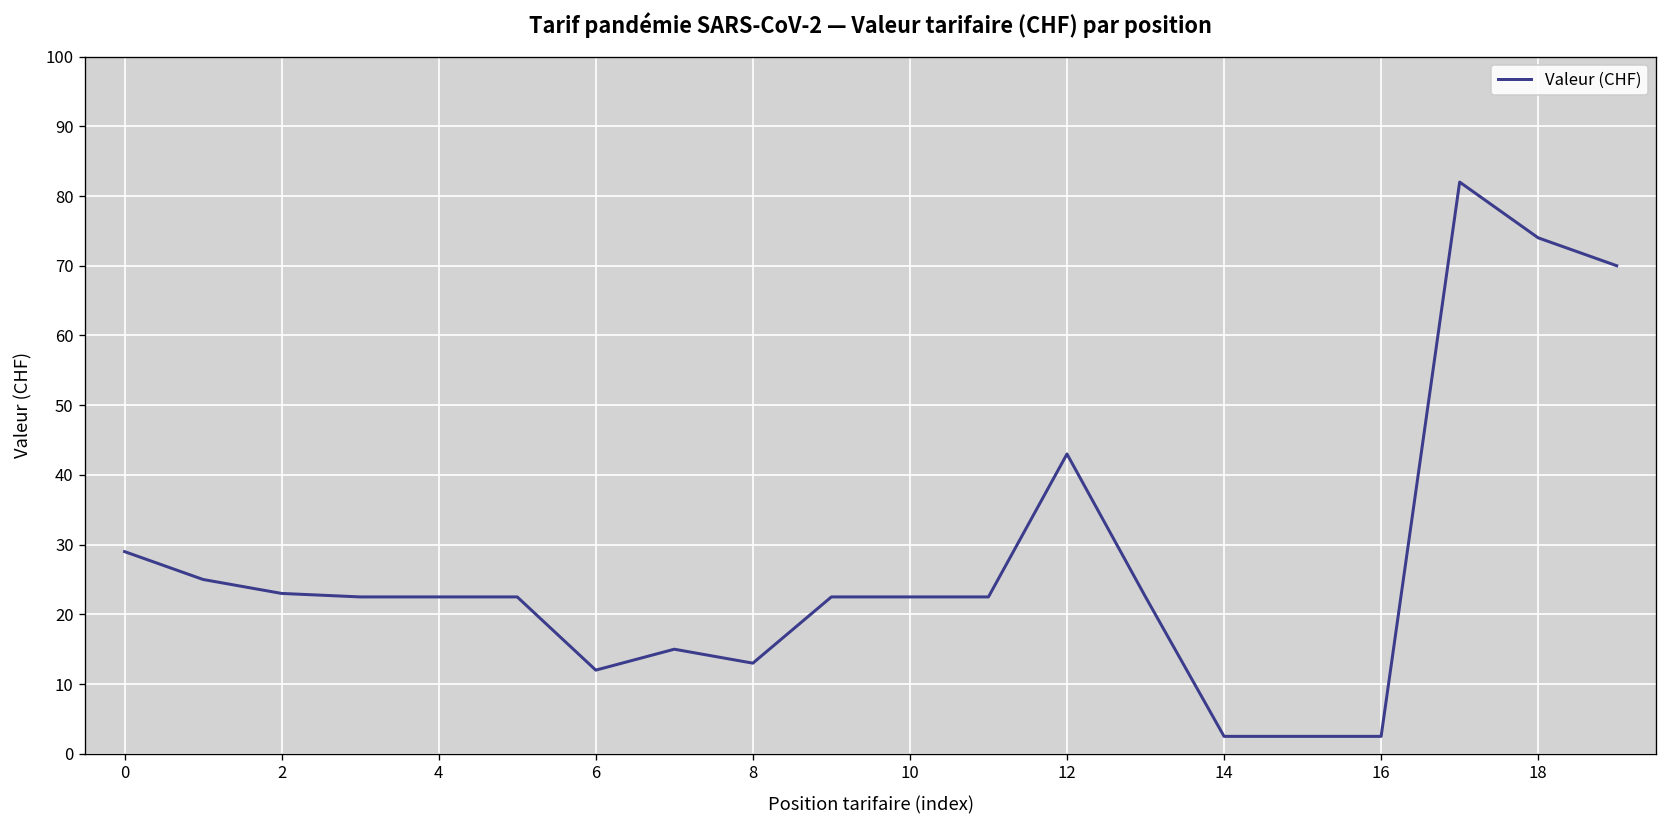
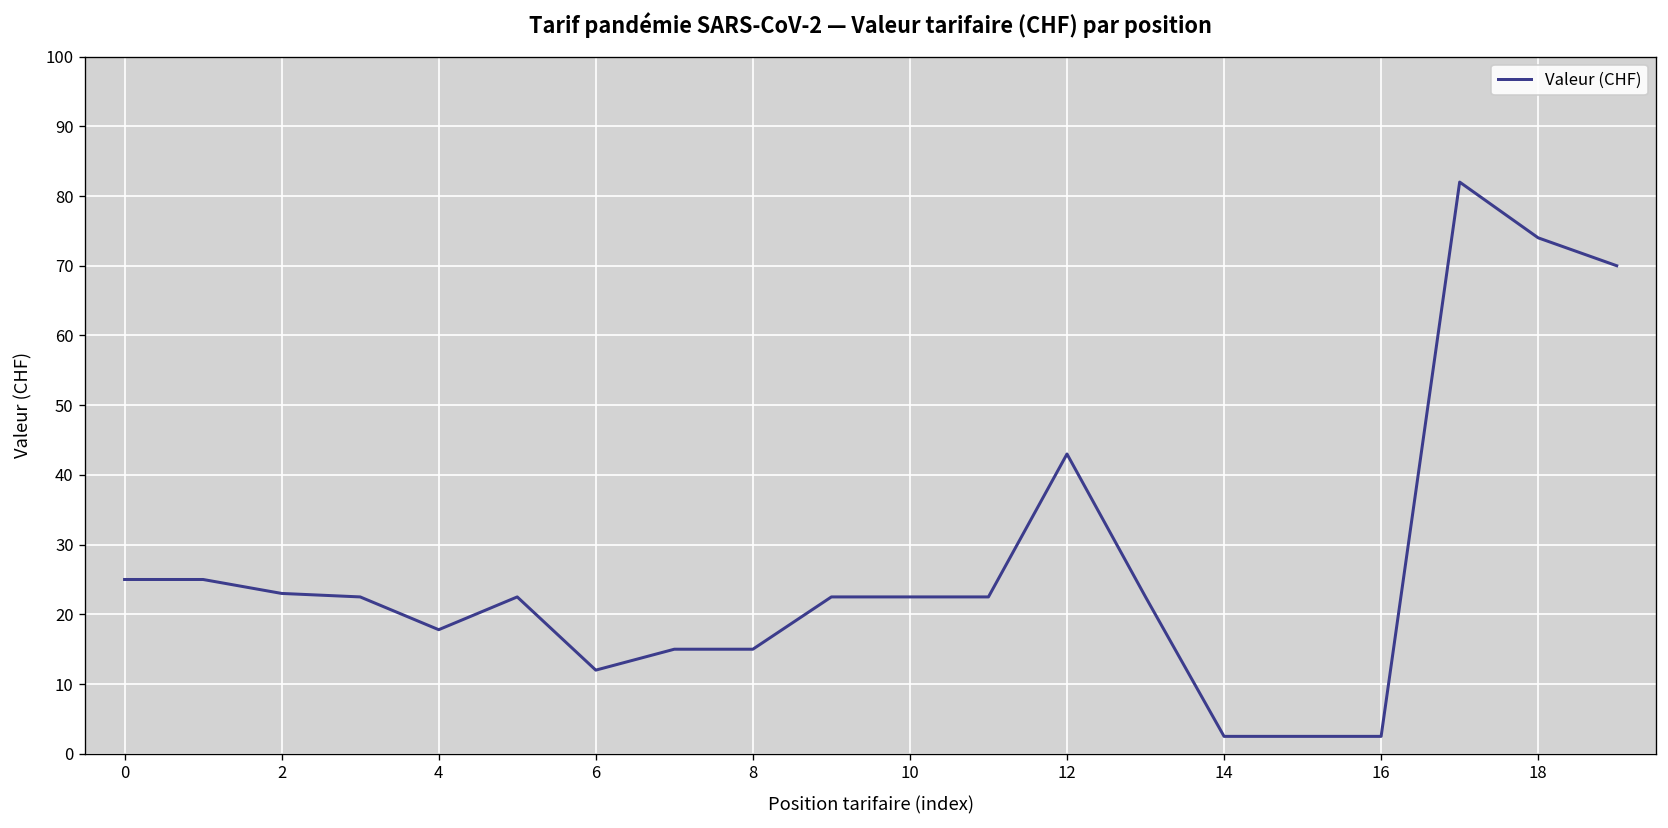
0: 29 -> 25
4: 23 -> 18
8: 13 -> 15
